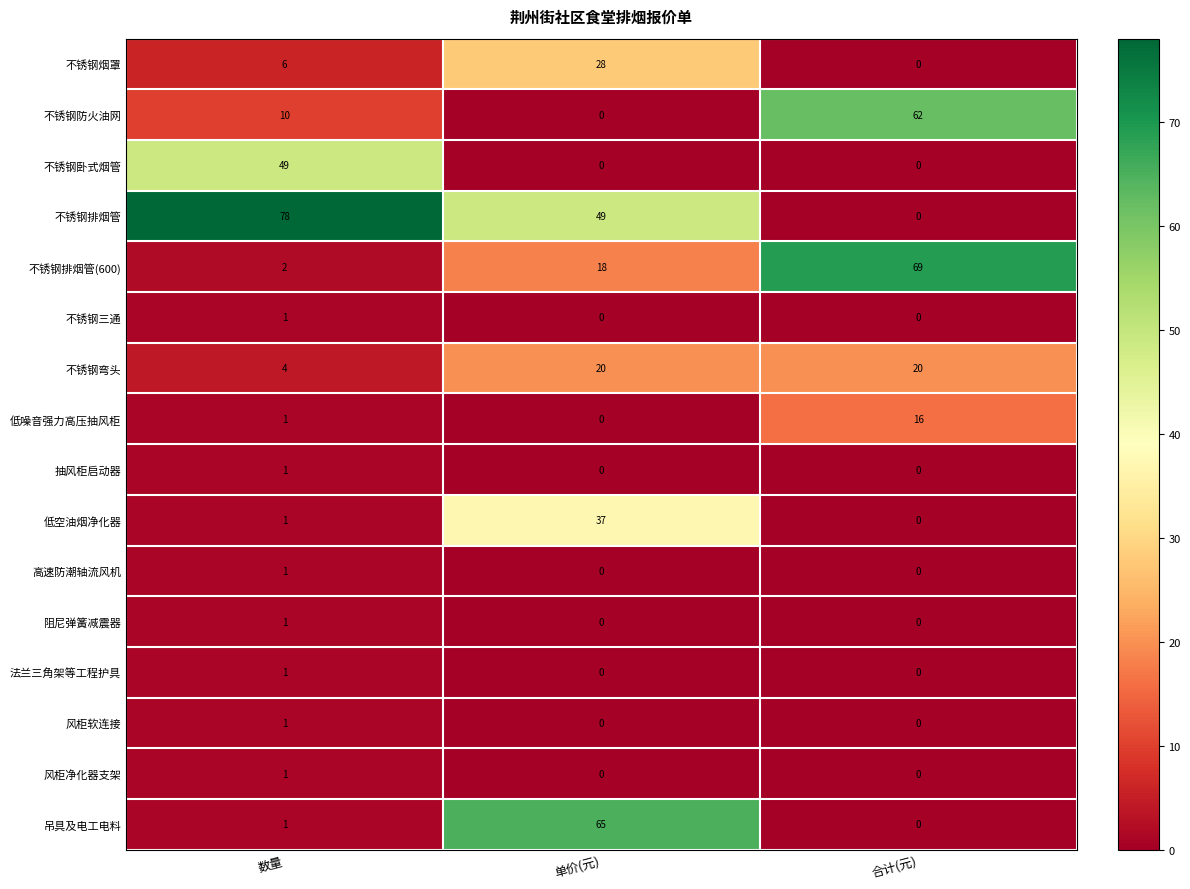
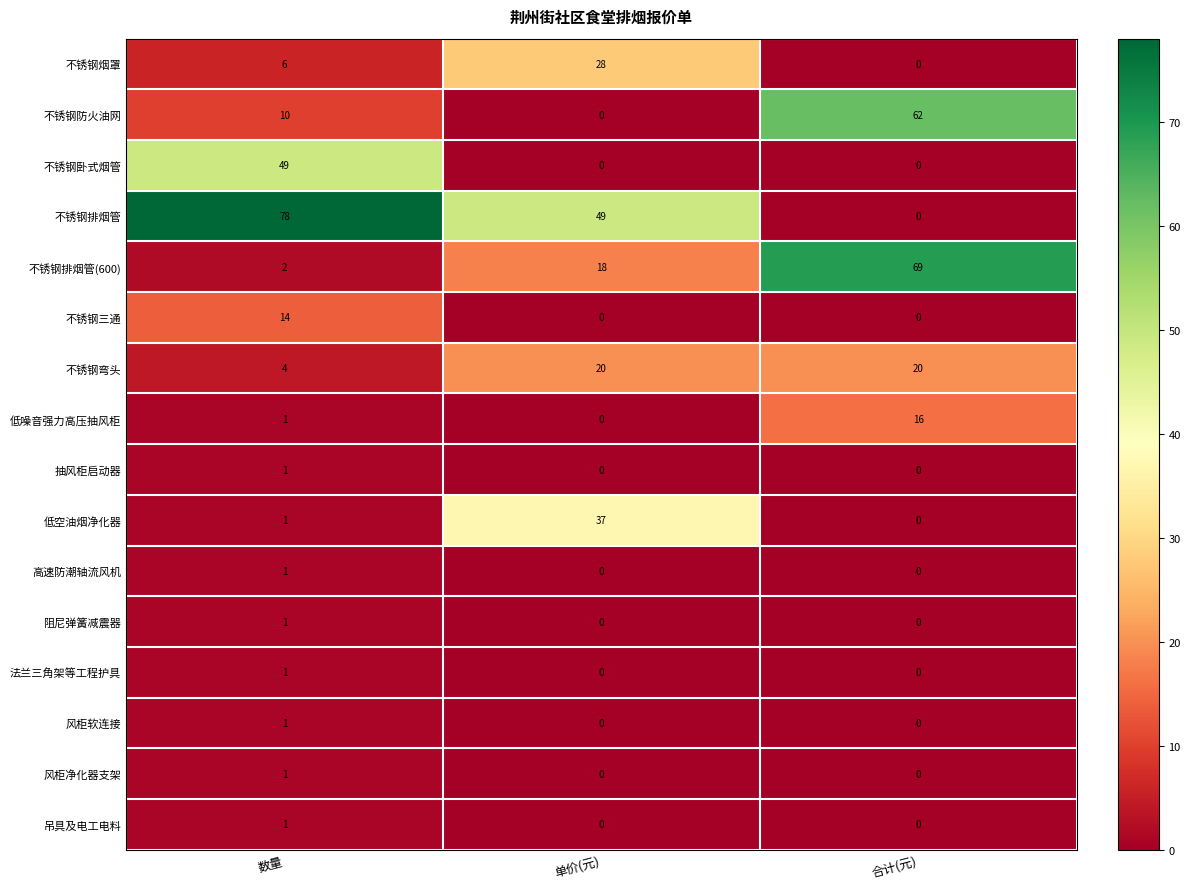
不锈钢三通, 数量: 1 -> 14
吊具及电工电料, 单价(元): 65 -> 0
